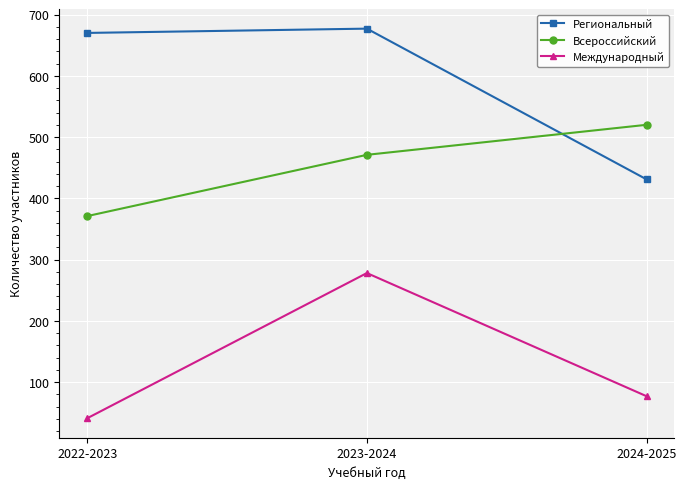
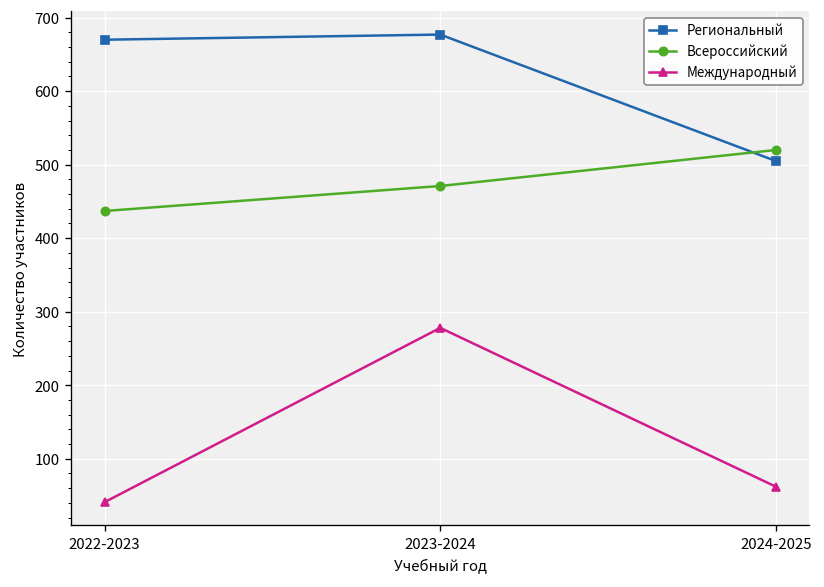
Всероссийский, 2022-2023: 370 -> 440
Региональный, 2024-2025: 430 -> 510
Международный, 2024-2025: 80 -> 60
